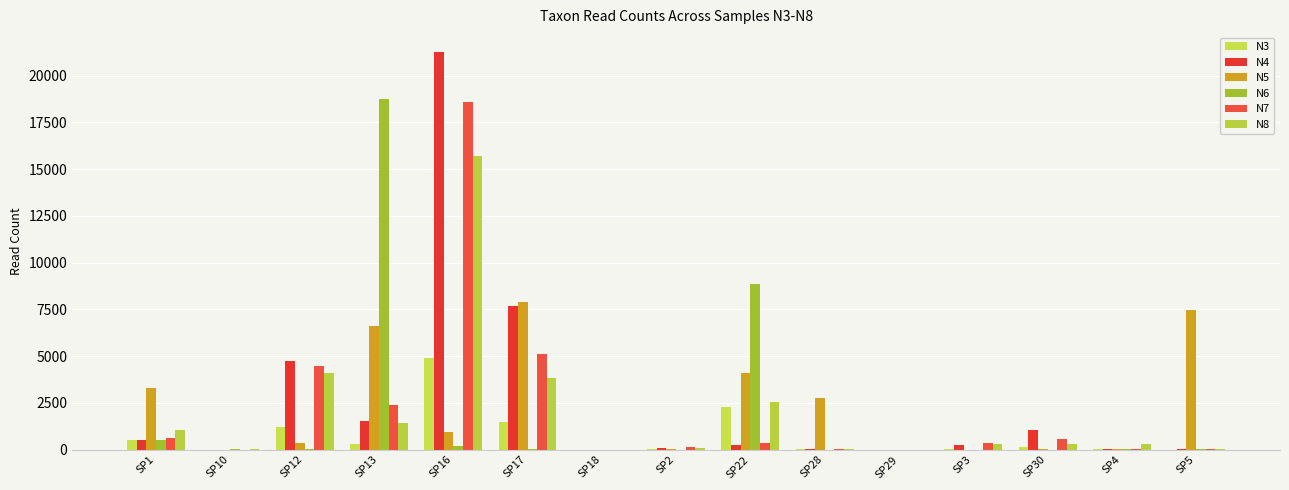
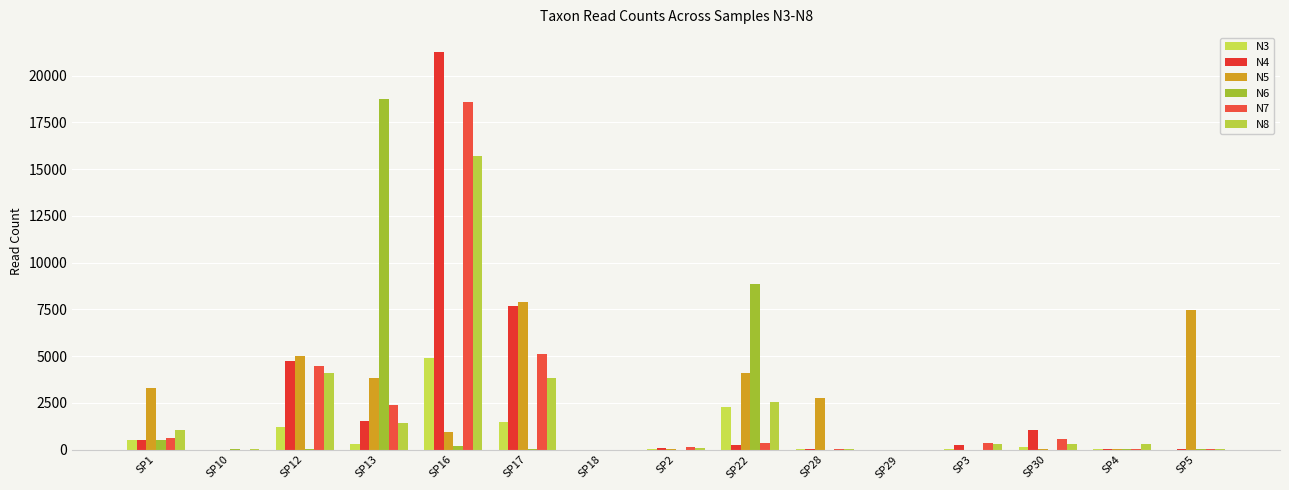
N5, SP12: 300 -> 5000
N5, SP13: 6600 -> 3800
